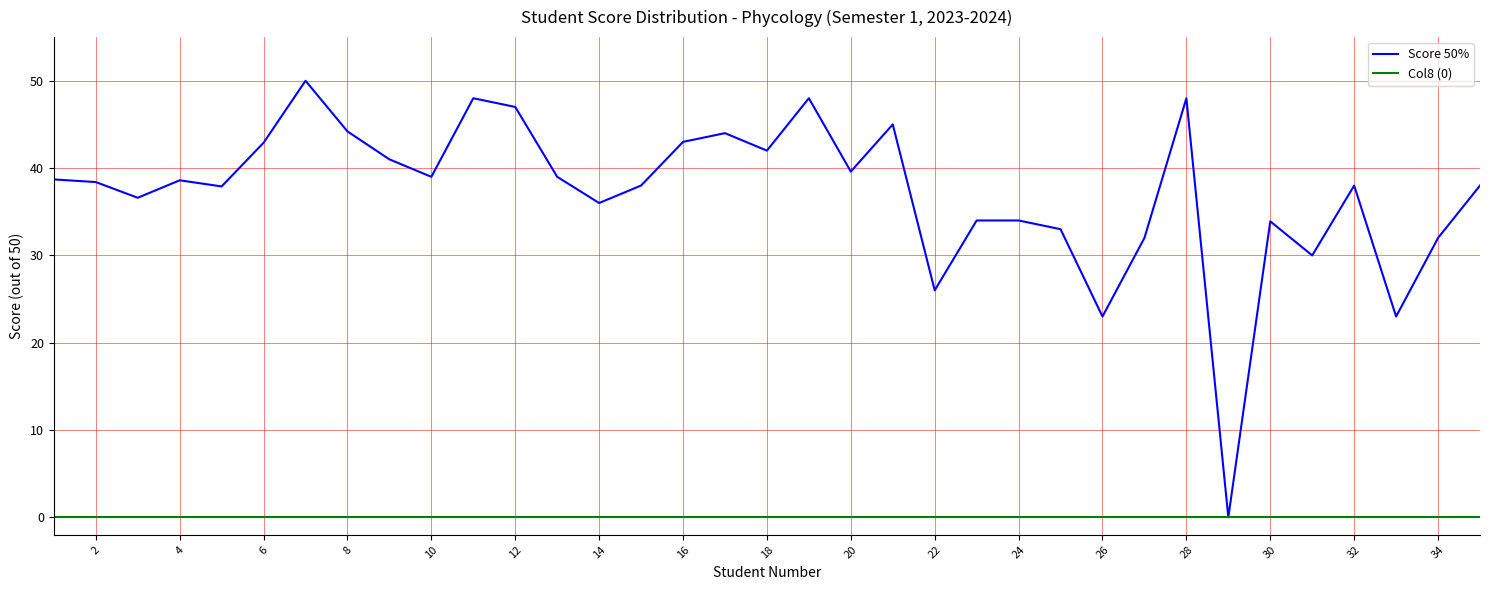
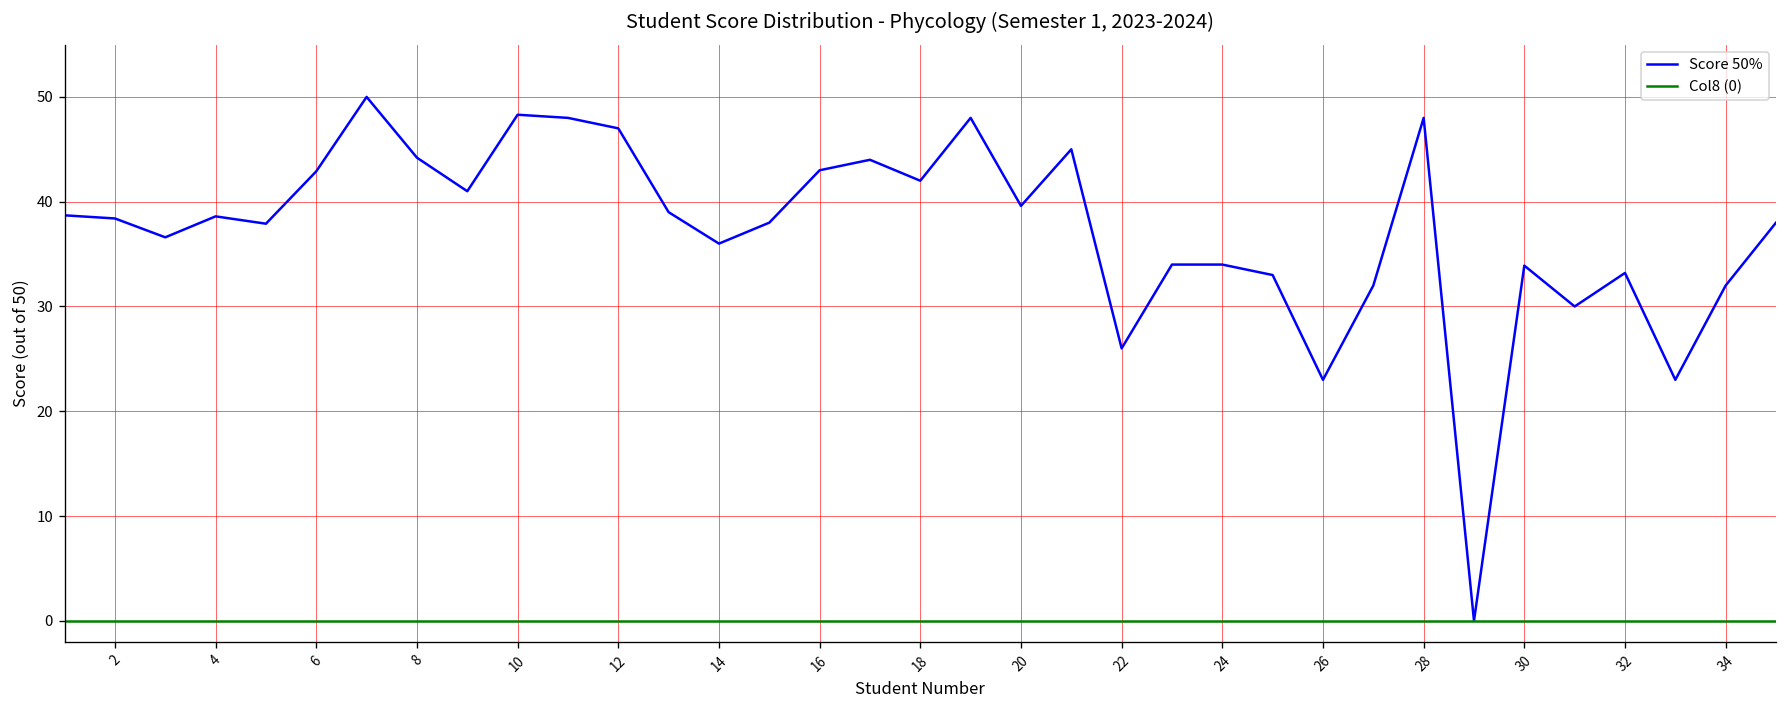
Score 50%, 10: 39 -> 48
Score 50%, 32: 38 -> 33
